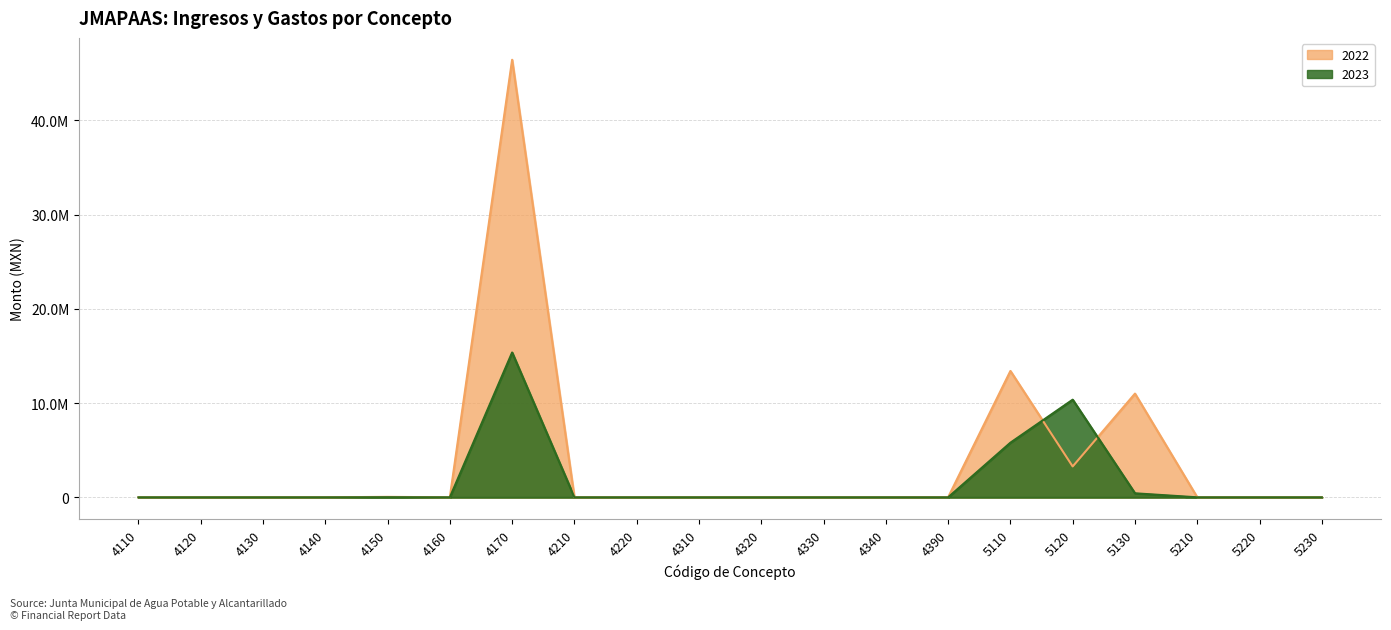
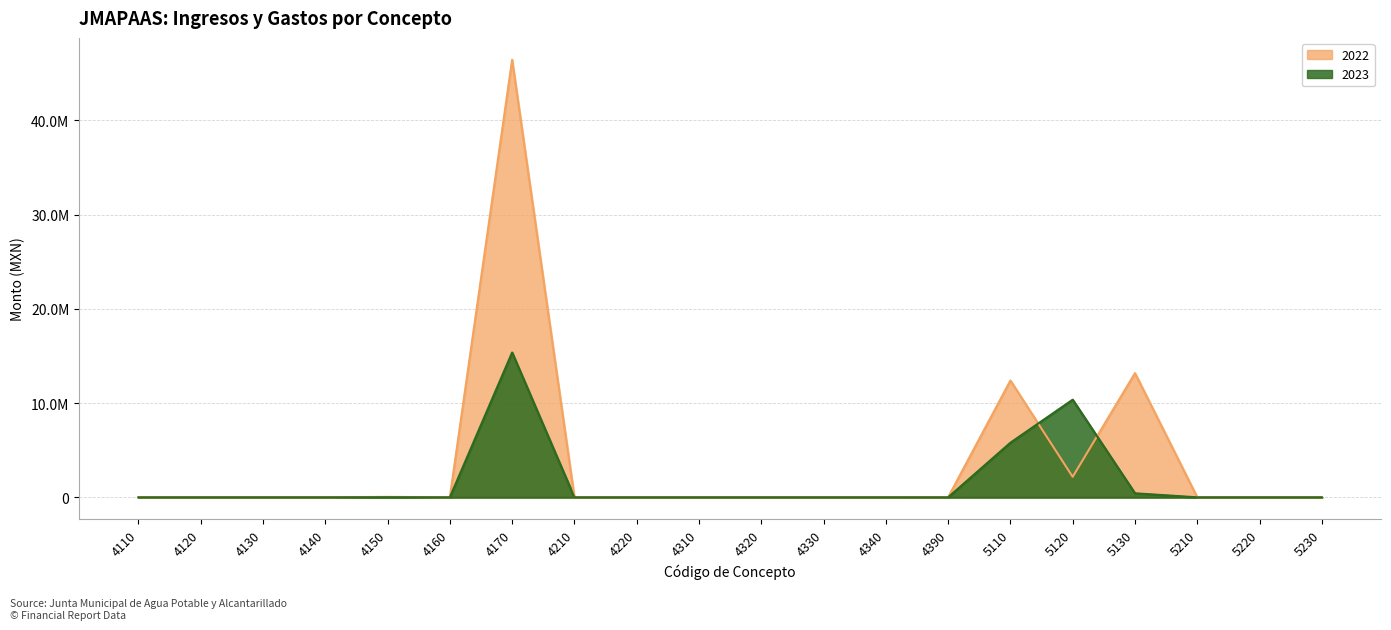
2022, 5110: 13000000 -> 12000000
2022, 5120: 3000000 -> 2000000
2022, 5130: 11000000 -> 13000000
